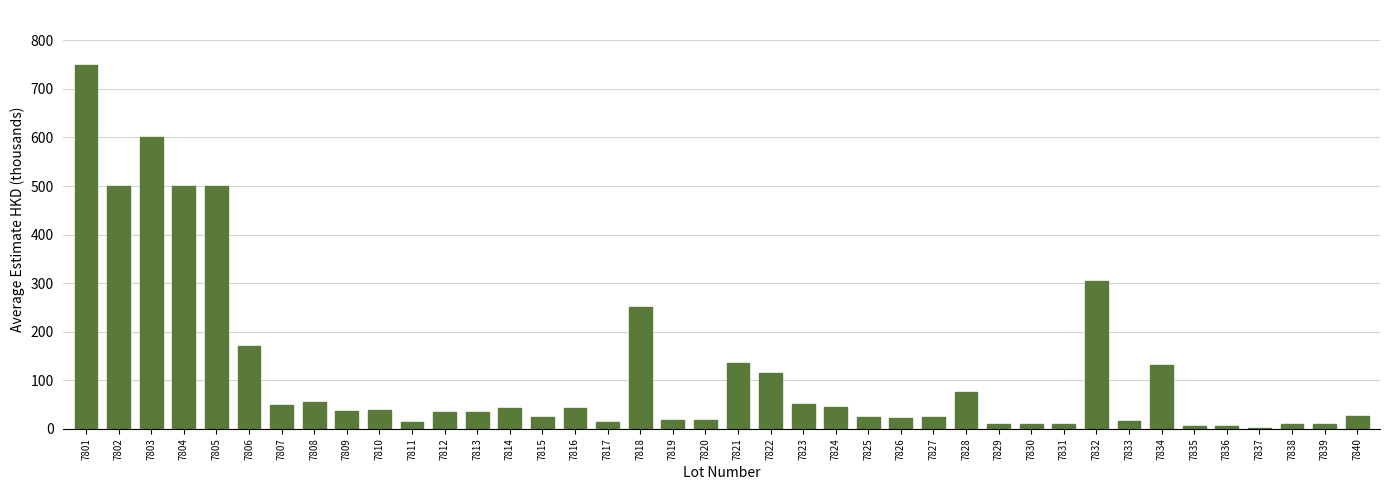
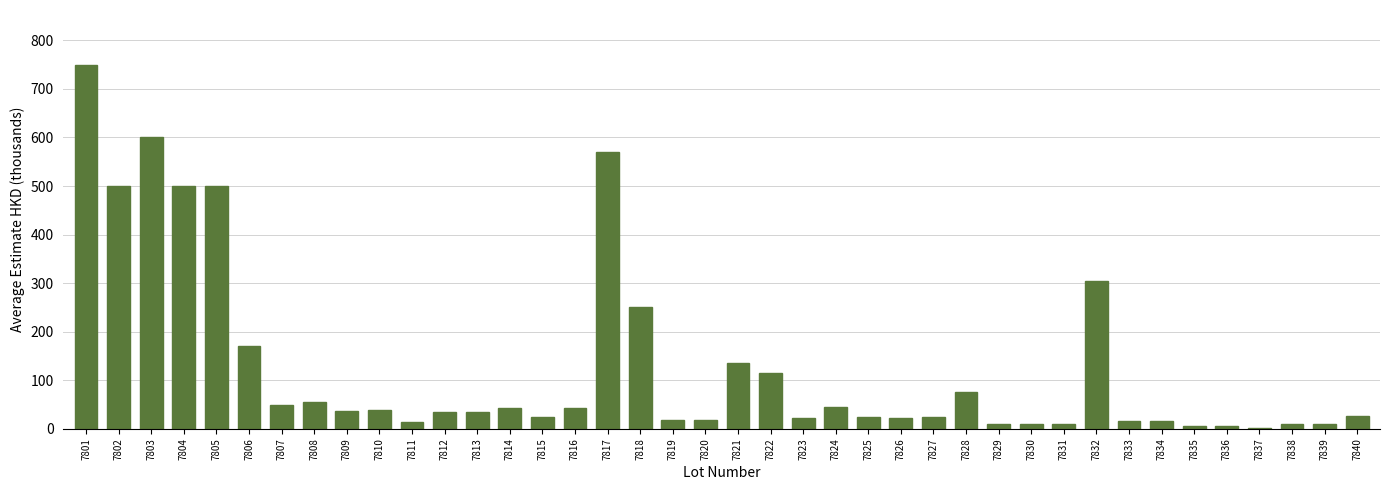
7817: 20 -> 570
7823: 50 -> 20
7834: 130 -> 20
